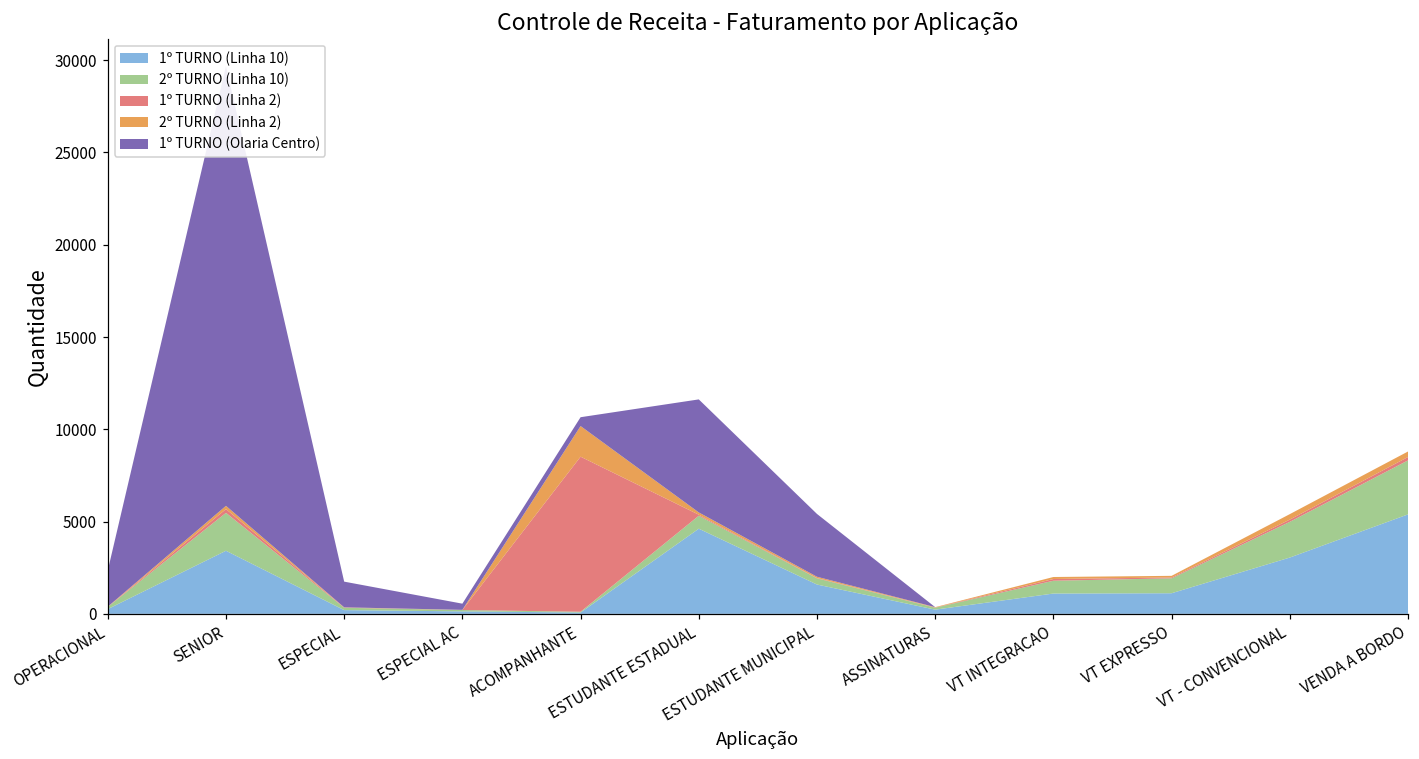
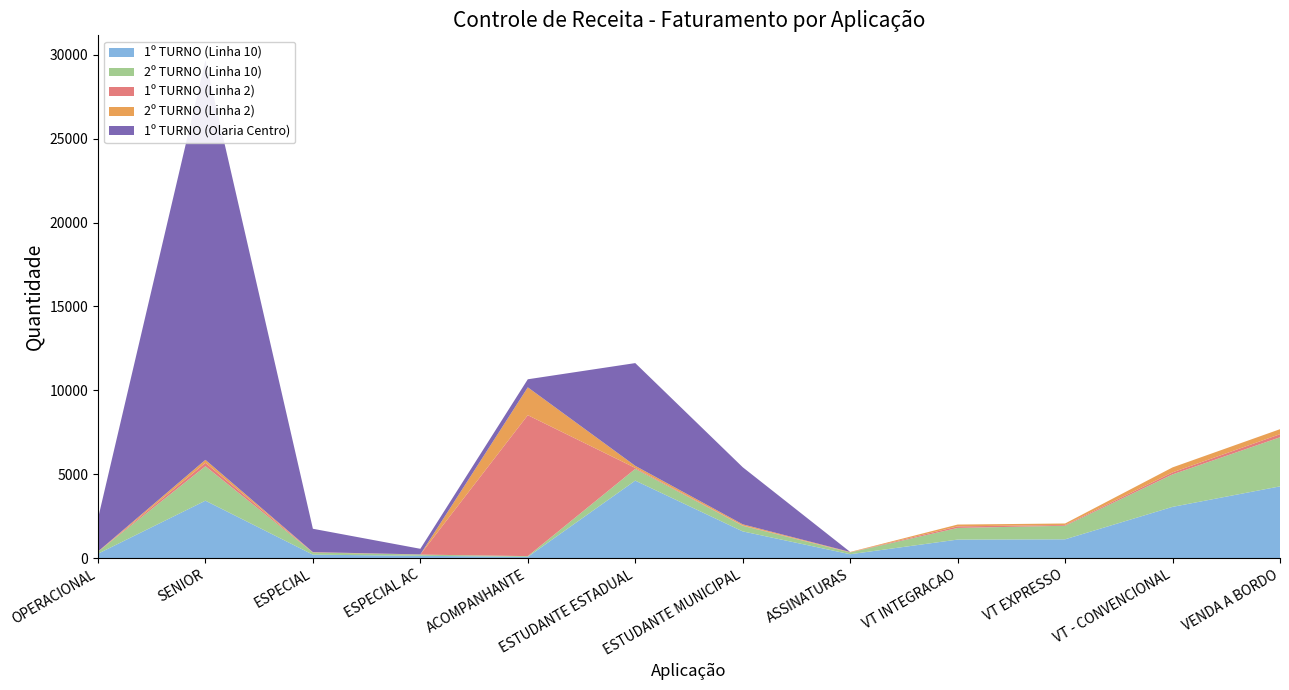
1º TURNO (Linha 10), VENDA A BORDO: 5400 -> 4300
